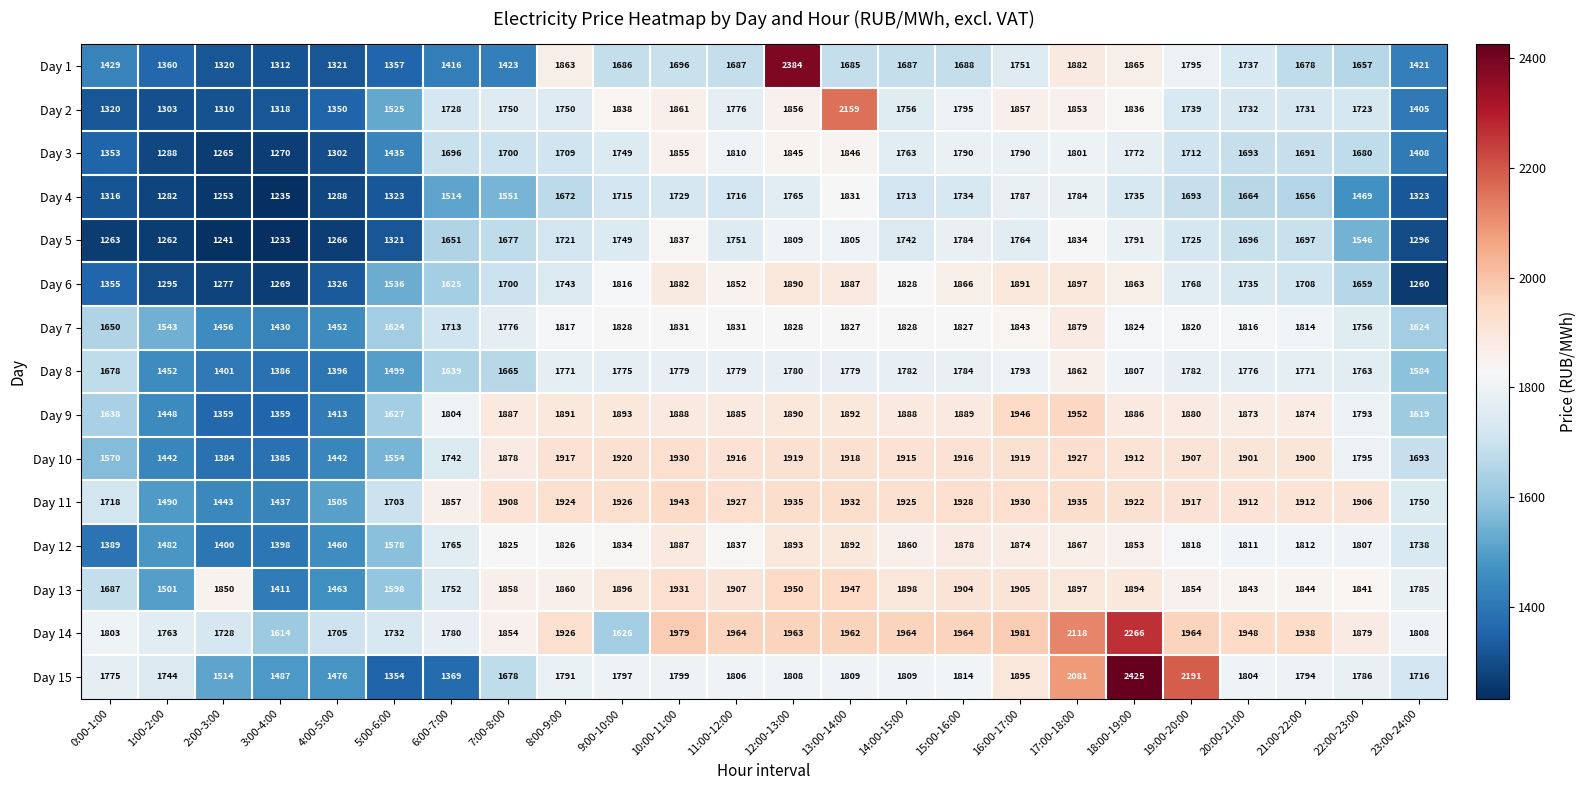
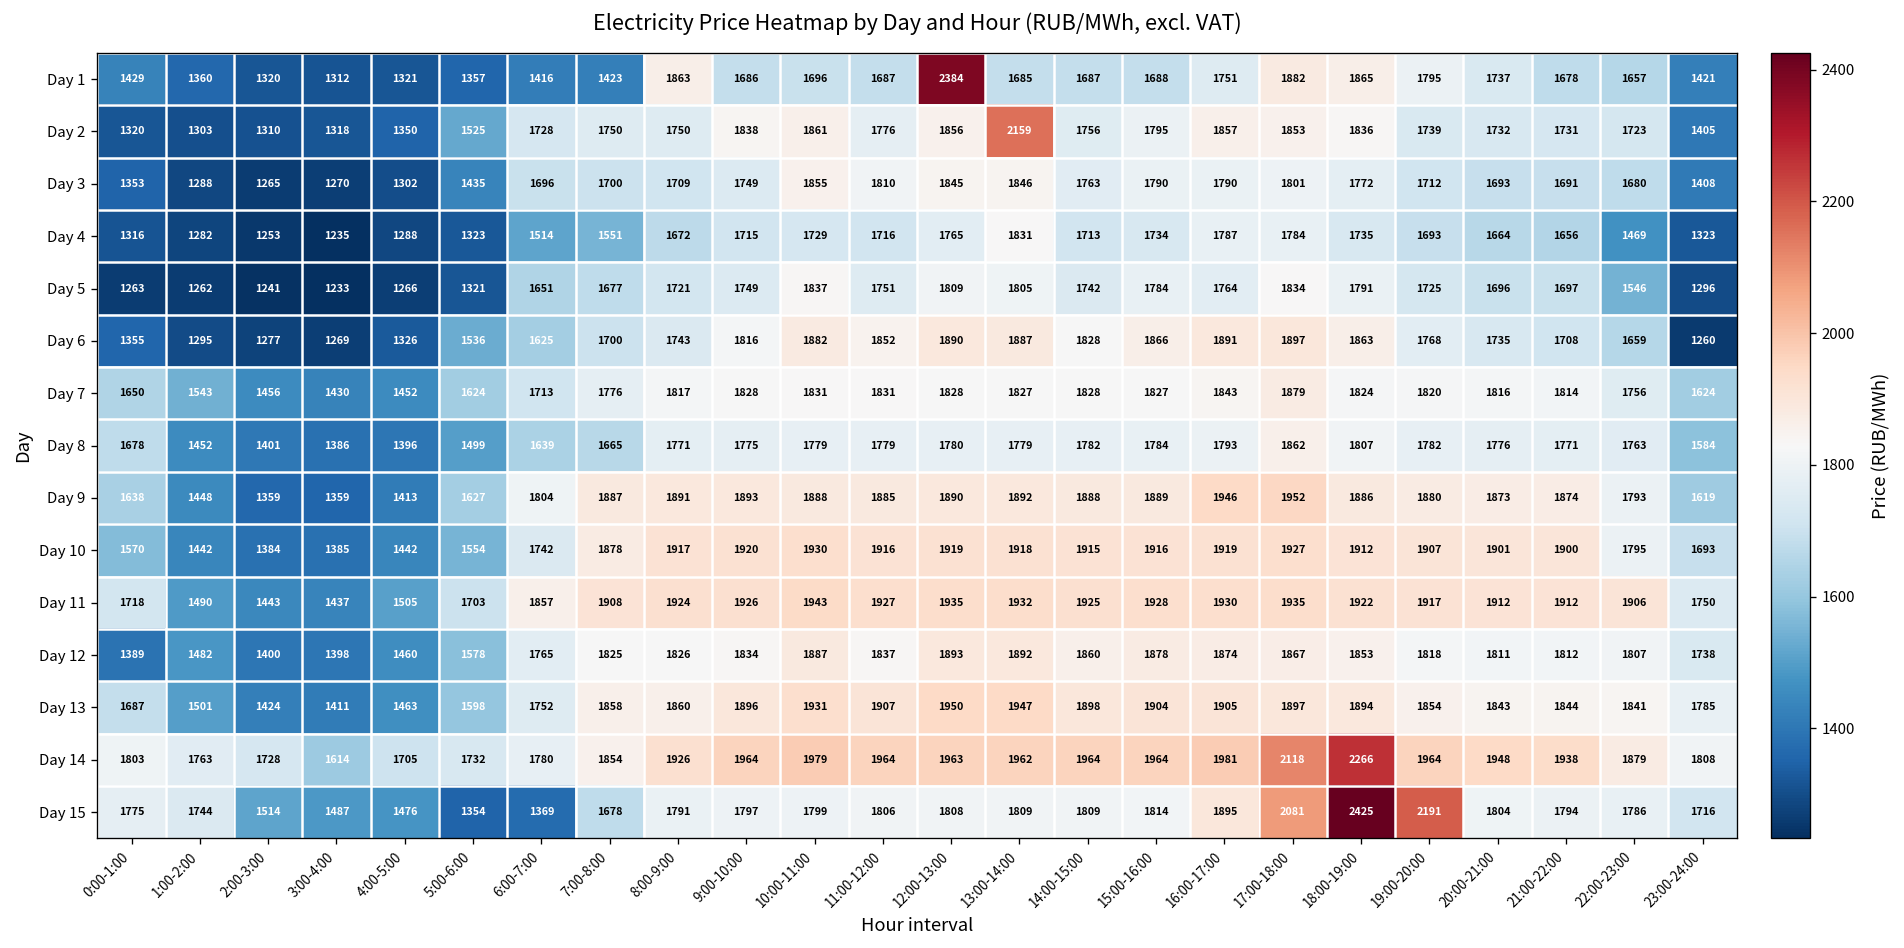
Day 13, 2:00-3:00: 1850 -> 1424
Day 14, 9:00-10:00: 1626 -> 1964
